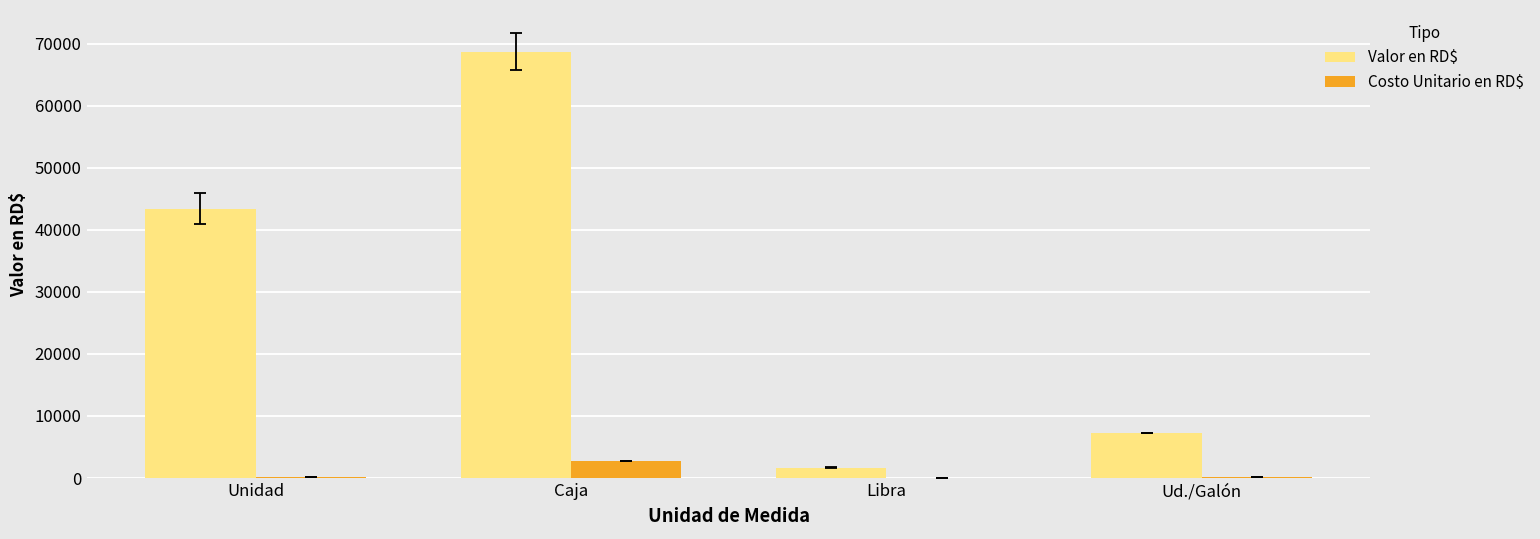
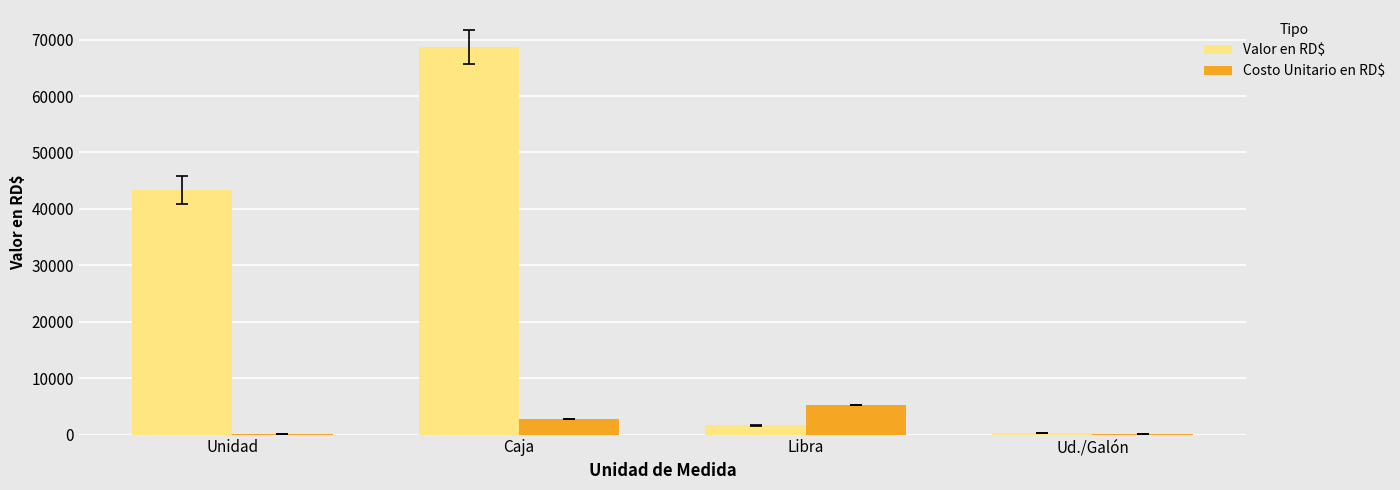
Costo Unitario en RD$, Libra: 0 -> 5000
Valor en RD$, Ud./Galón: 7000 -> 0
